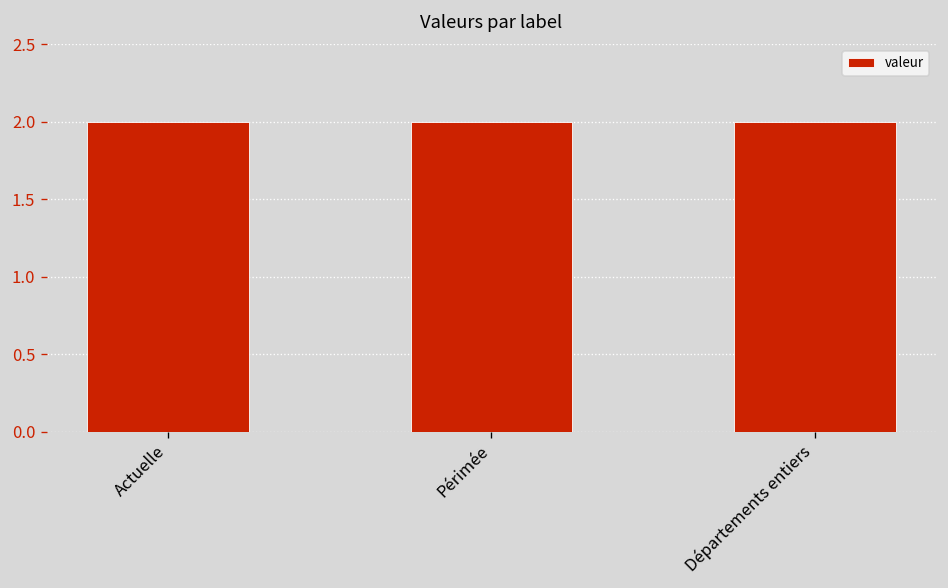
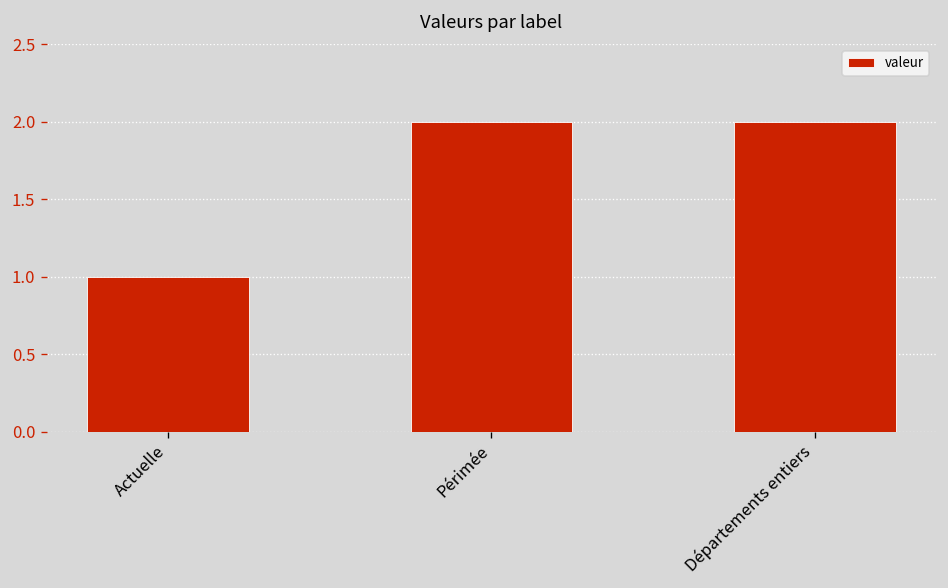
Actuelle: 2 -> 1
